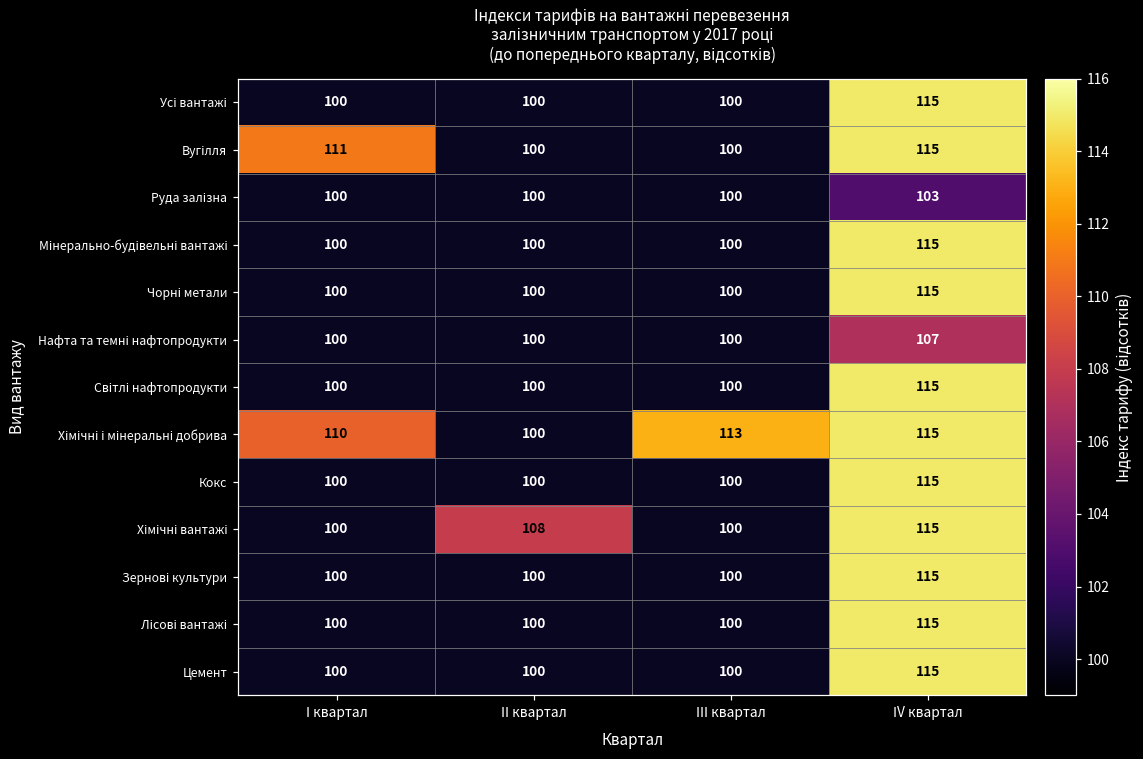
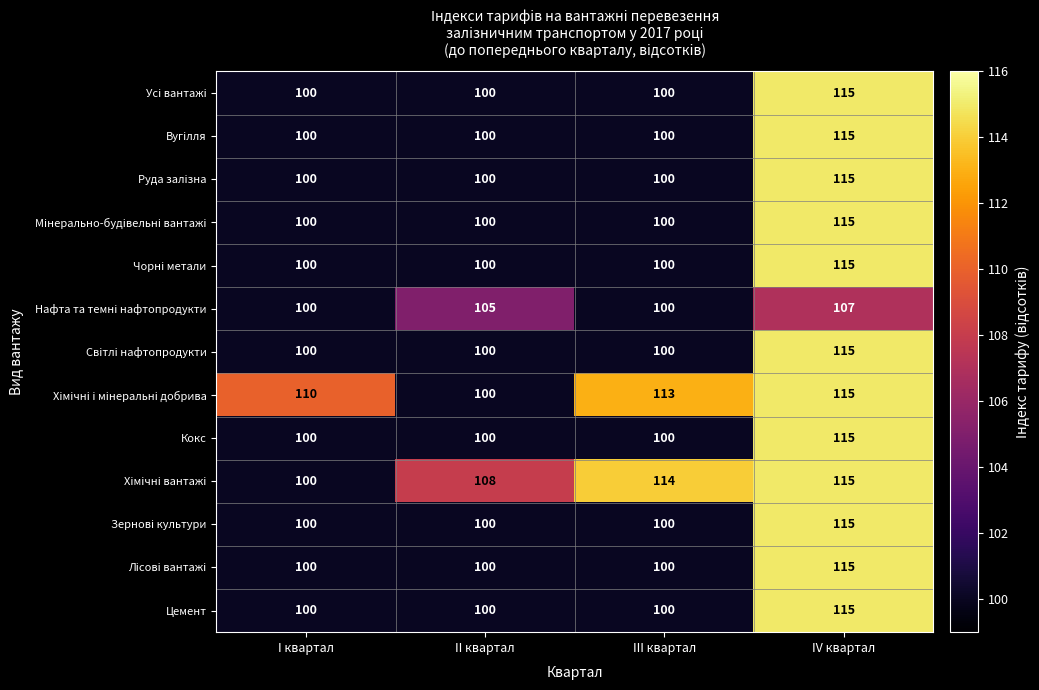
Вугілля, І квартал: 111 -> 100
Руда залізна, ІV квартал: 103 -> 115
Нафта та темні нафтопродукти, ІІ квартал: 100 -> 105
Хімічні вантажі, ІІІ квартал: 100 -> 114
